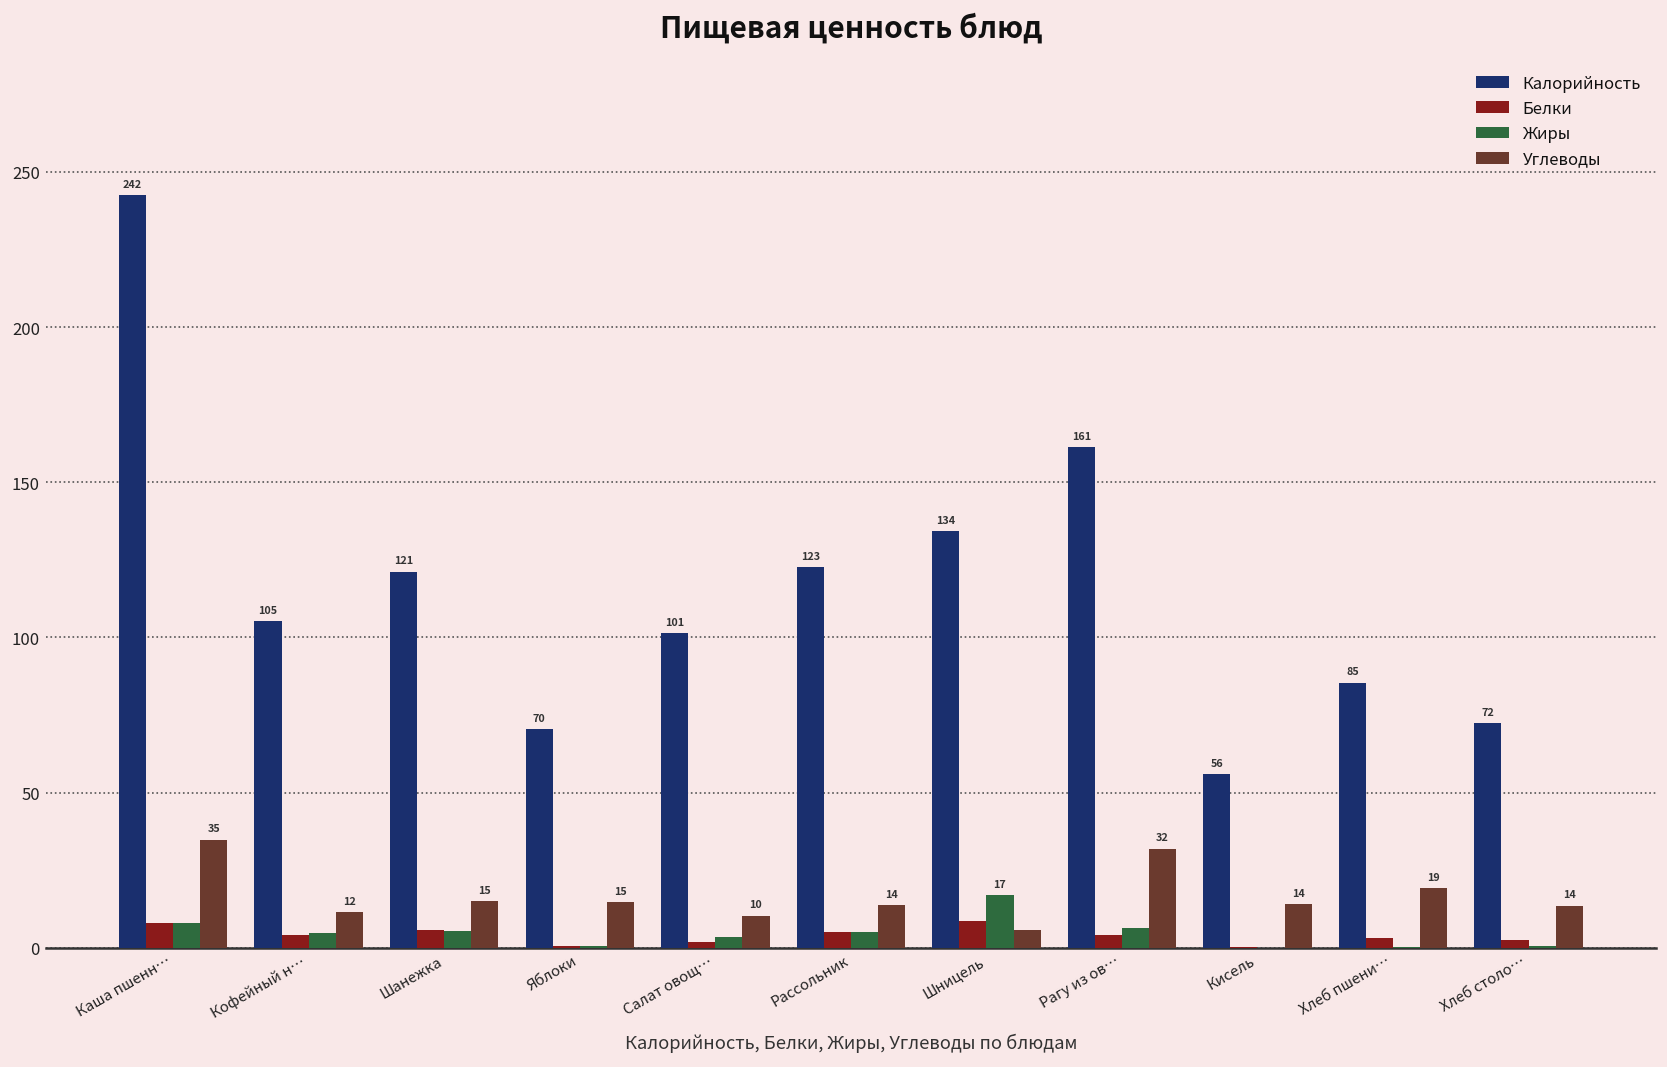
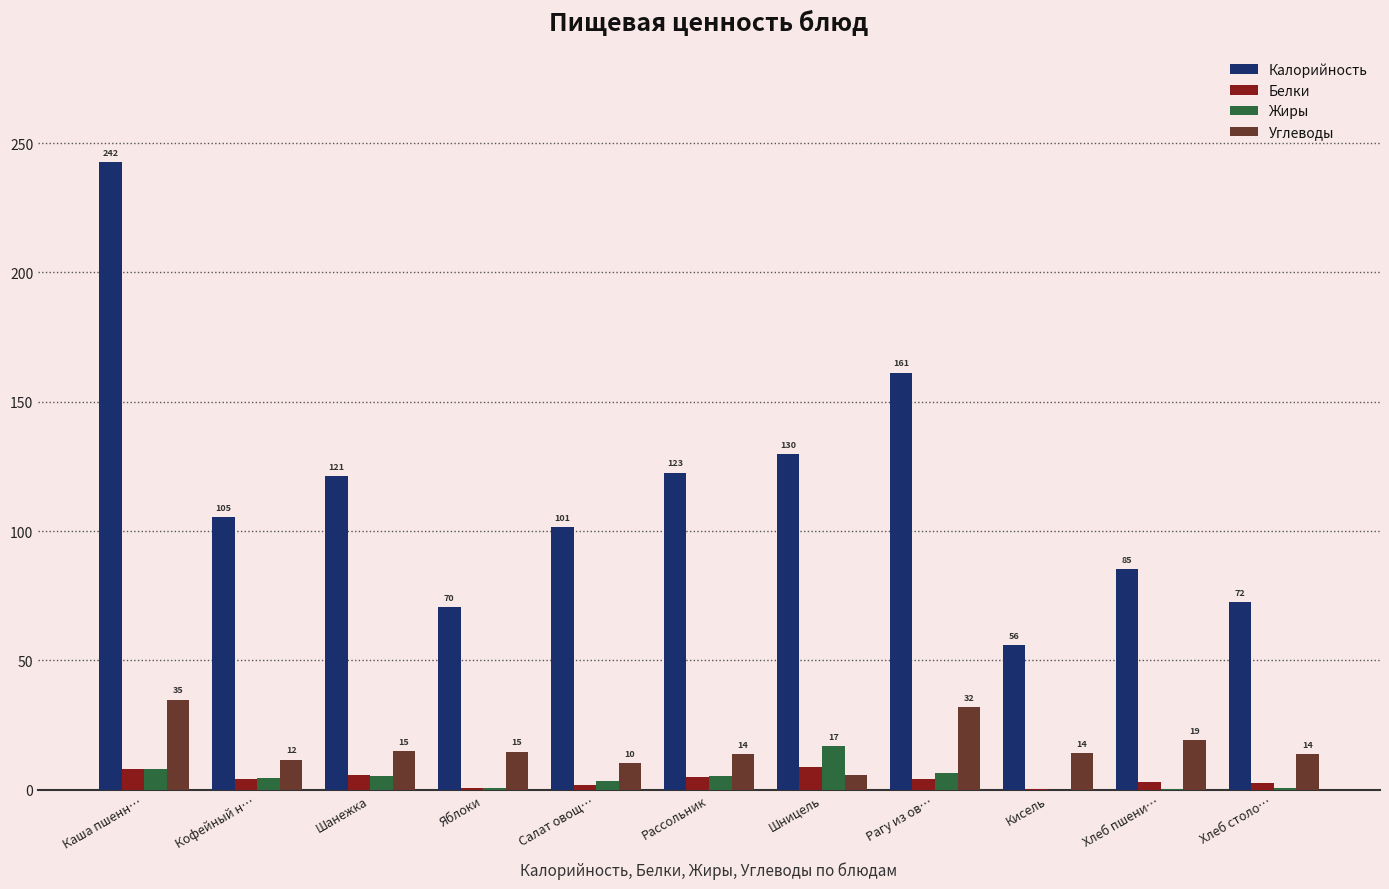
Калорийность, Шницель: 134 -> 130
